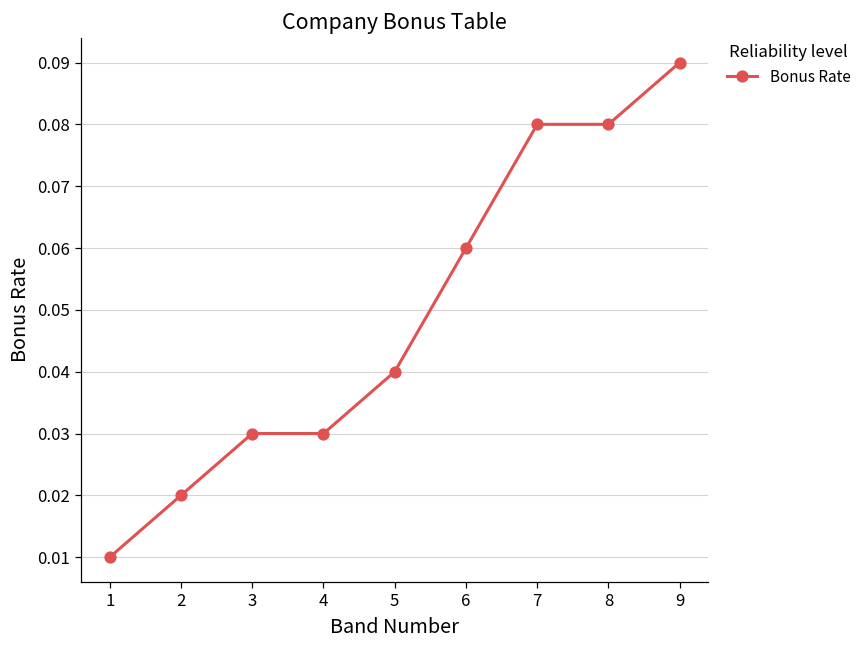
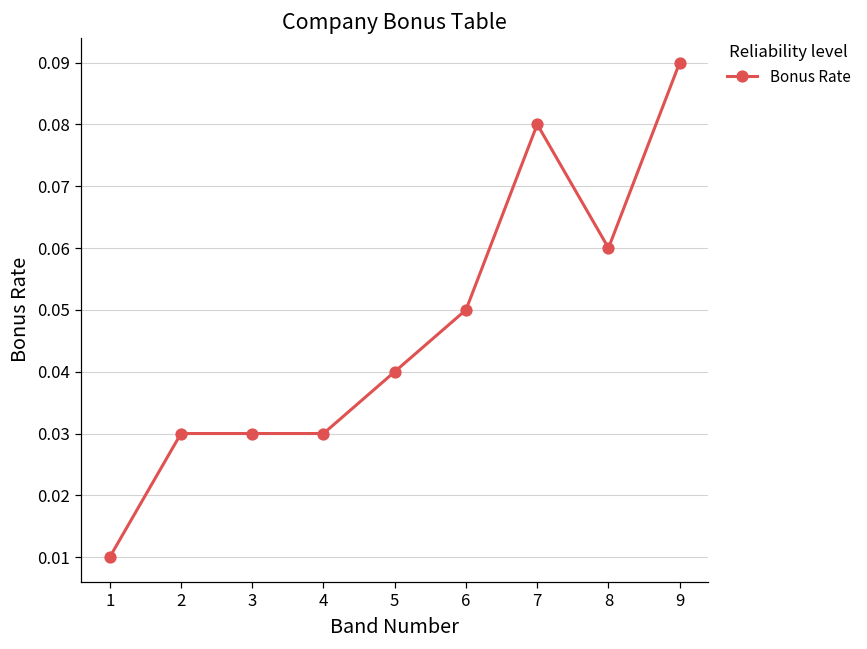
2: 0.02 -> 0.03
6: 0.06 -> 0.05
8: 0.08 -> 0.06
